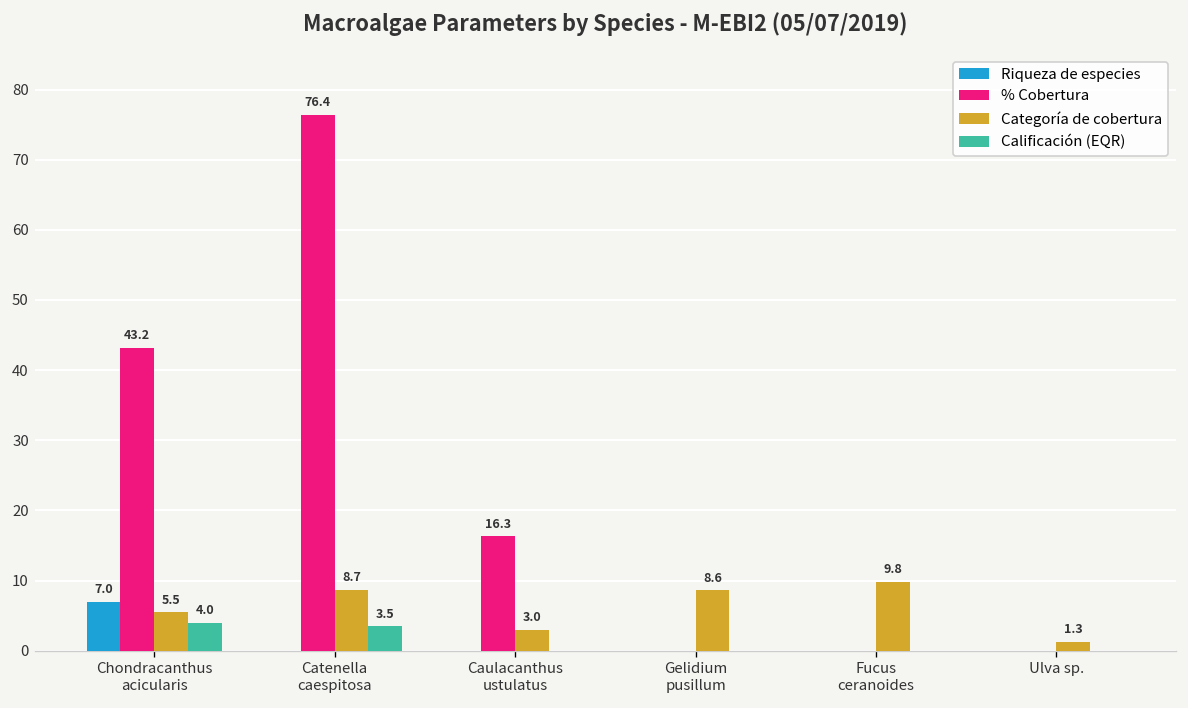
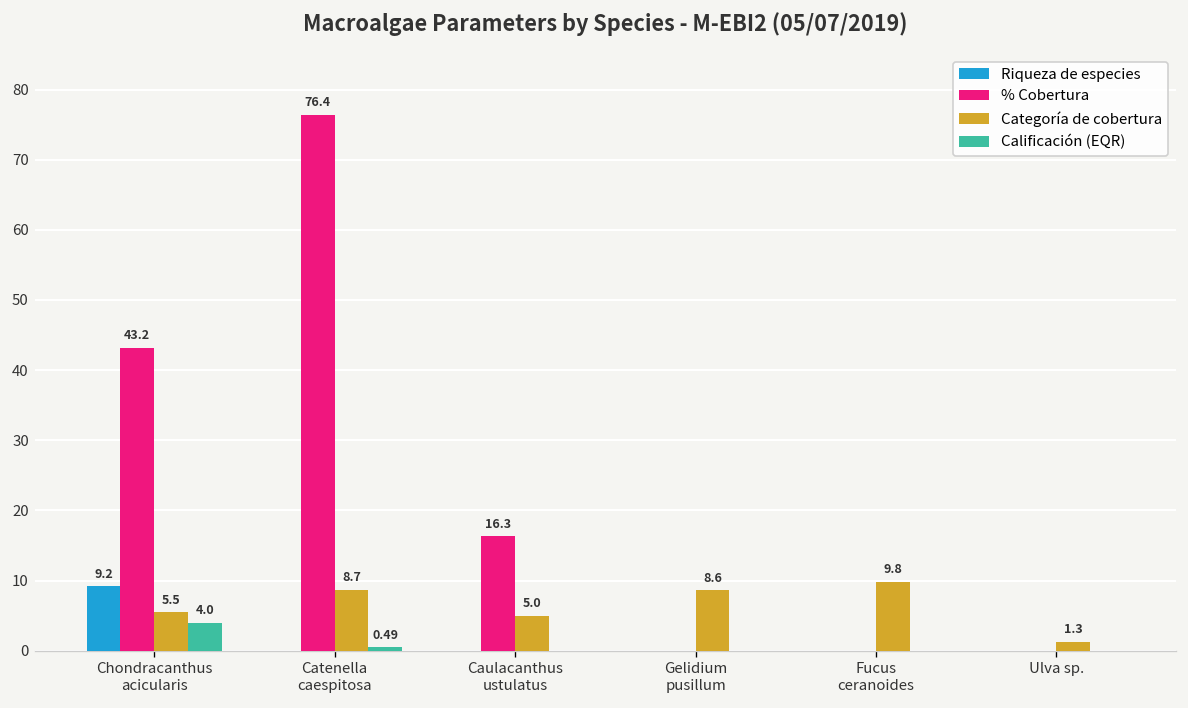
Riqueza de especies, Chondracanthus acicularis: 7.0 -> 9.2
Calificación (EQR), Catenella caespitosa: 3.5 -> 0.49
Categoría de cobertura, Caulacanthus ustulatus: 3.0 -> 5.0
